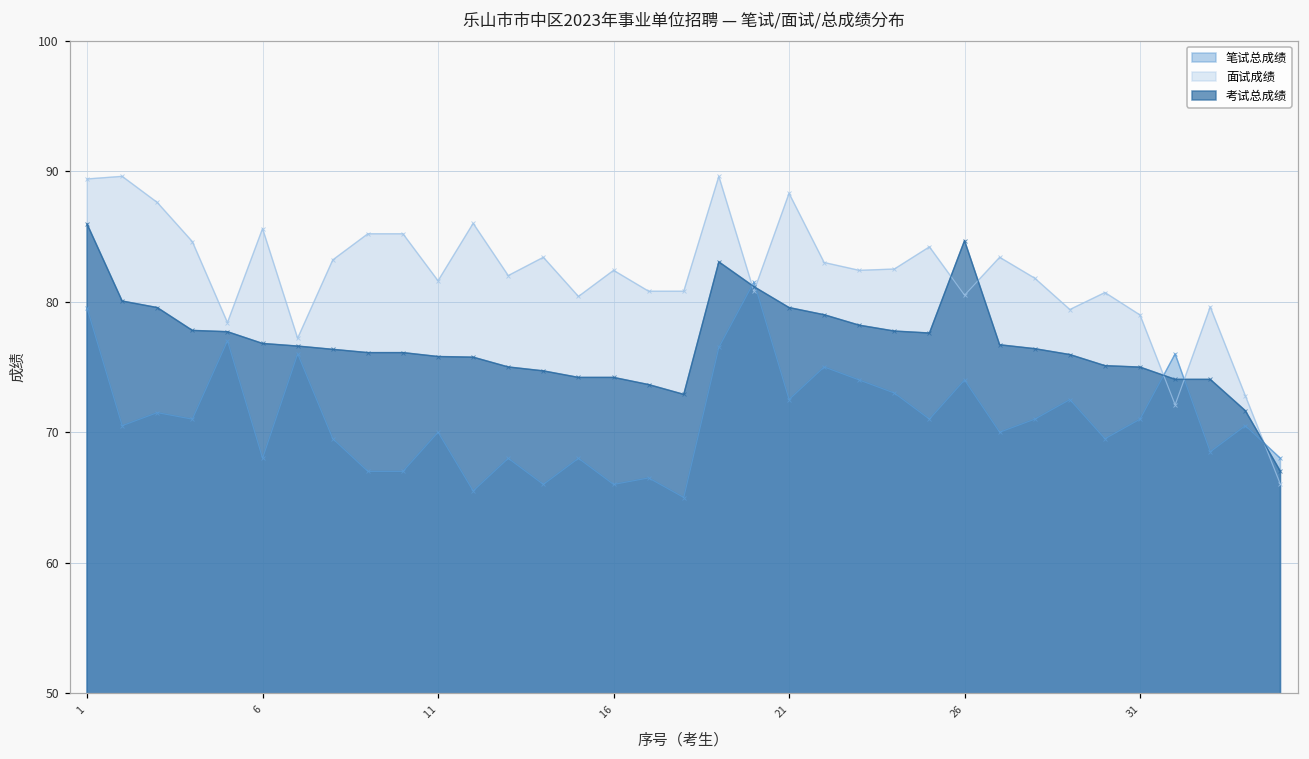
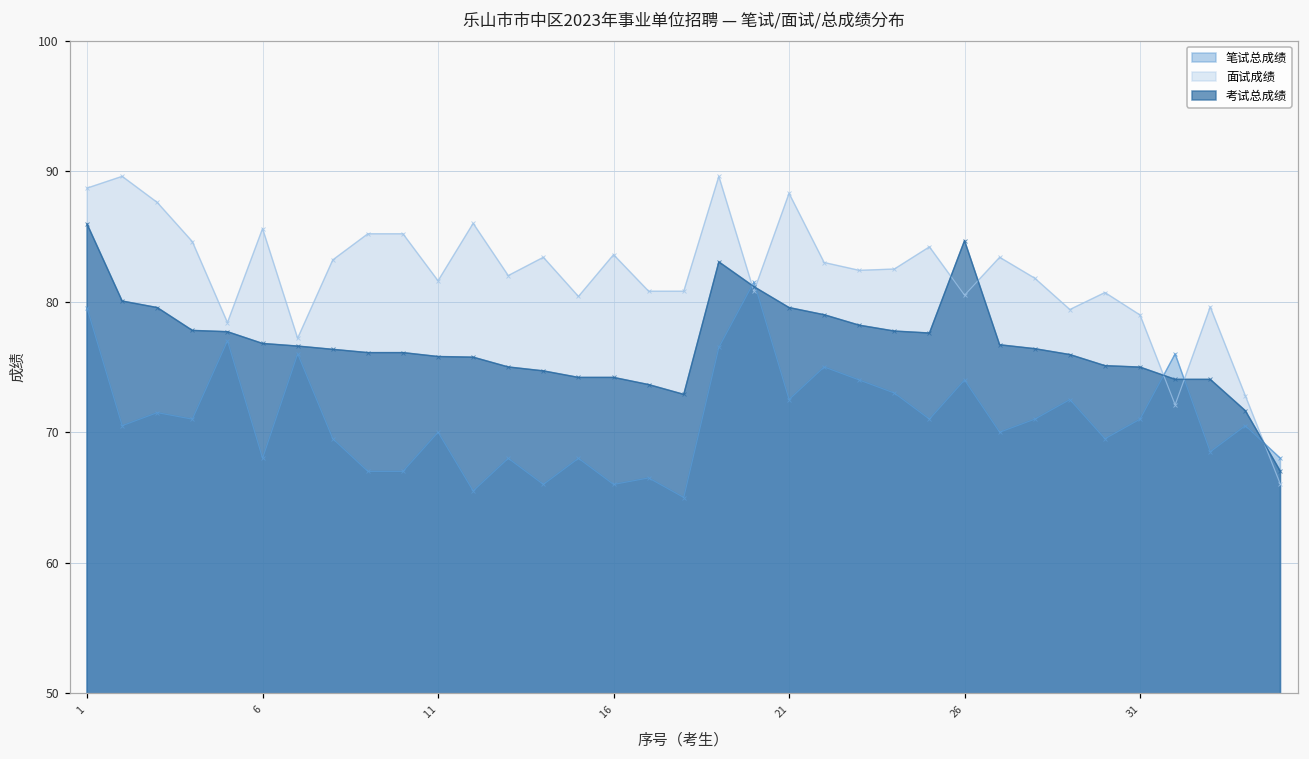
面试成绩, 1: 89.4 -> 88.7
面试成绩, 16: 82.4 -> 83.6
